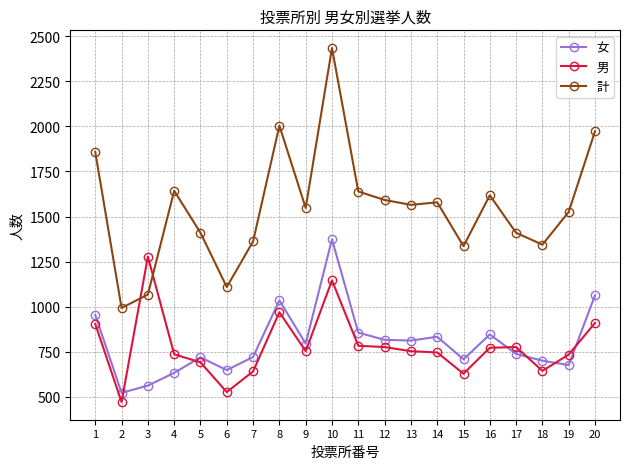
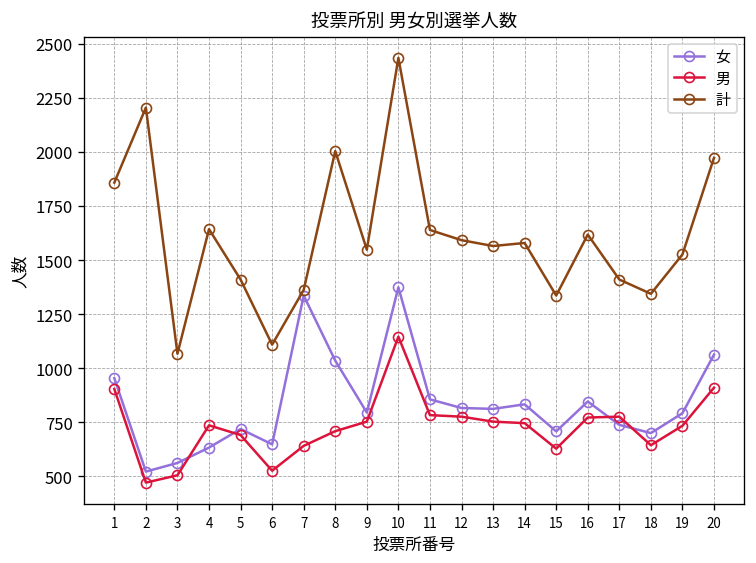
計, 2: 990 -> 2210
男, 3: 1280 -> 510
女, 7: 720 -> 1340
男, 8: 970 -> 710
女, 19: 680 -> 790
